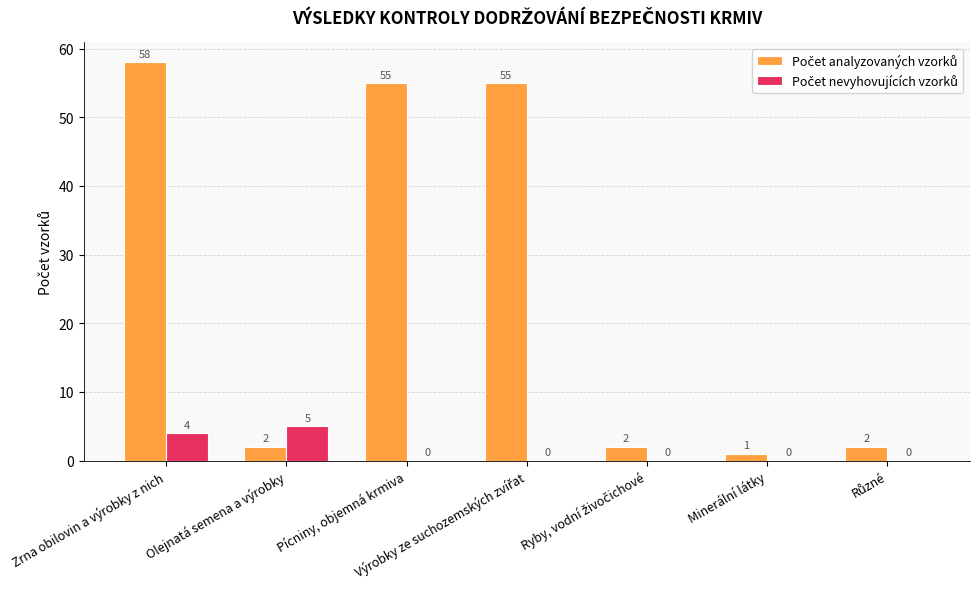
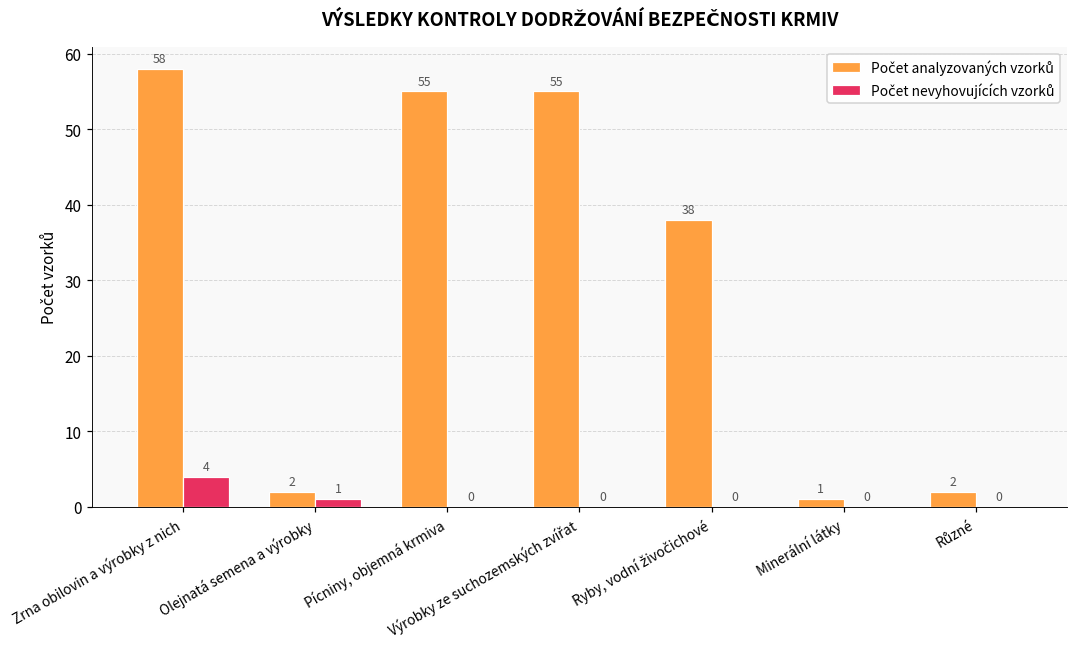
Počet nevyhovujících vzorků, Olejnatá semena a výrobky: 5 -> 1
Počet analyzovaných vzorků, Ryby, vodní živočichové: 2 -> 38
